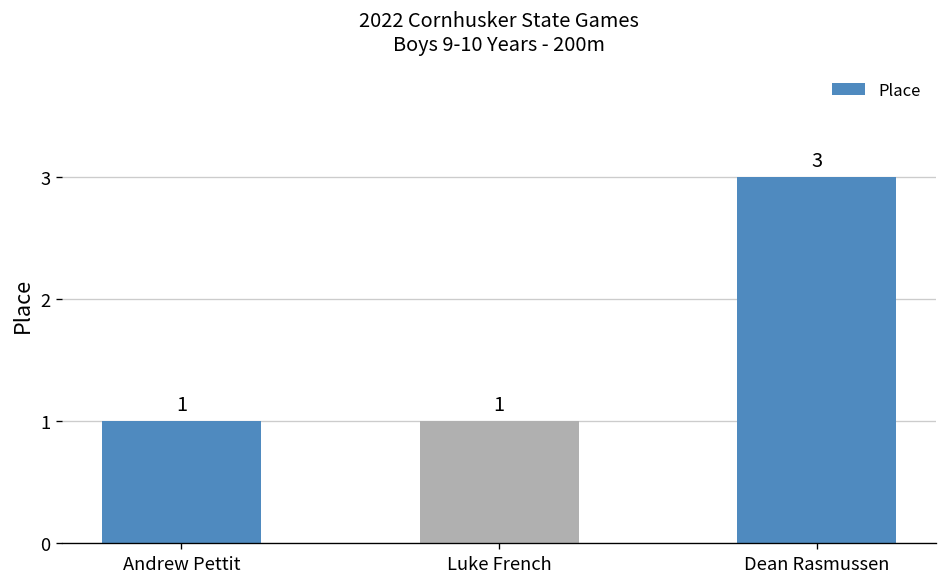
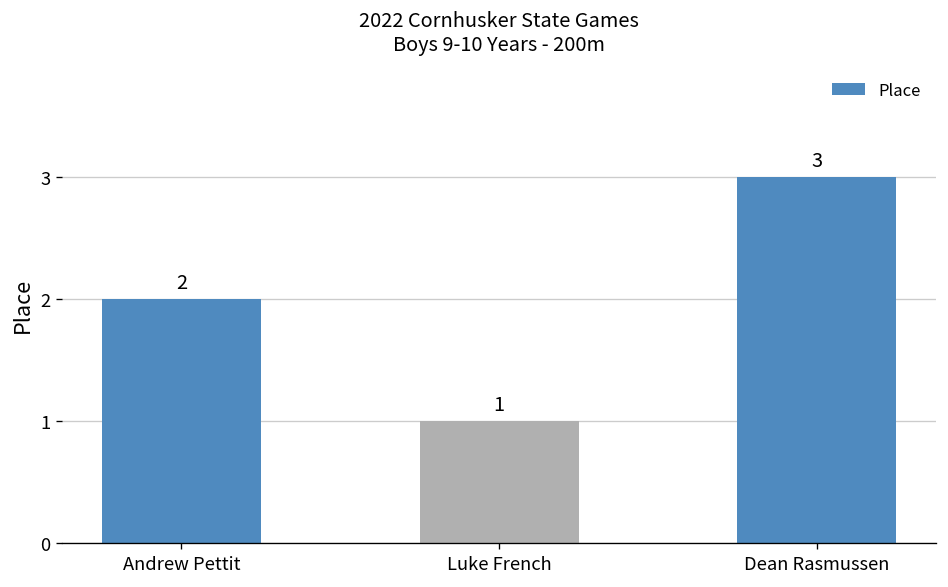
Andrew Pettit: 1 -> 2
